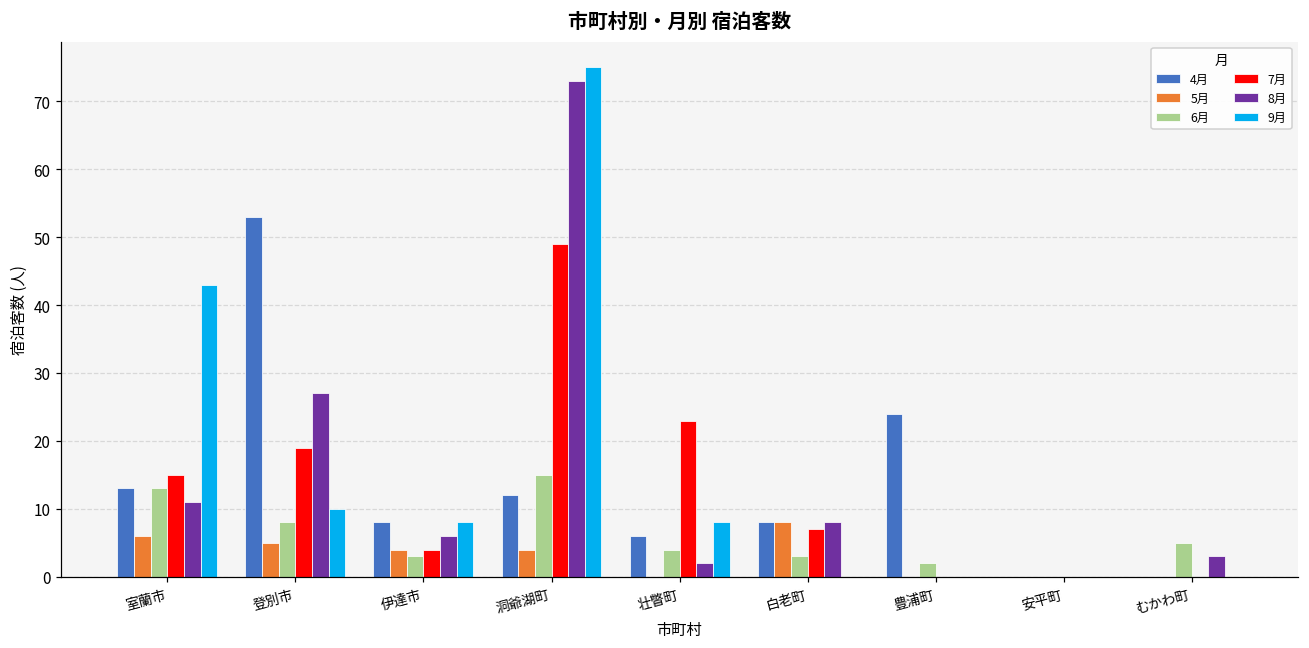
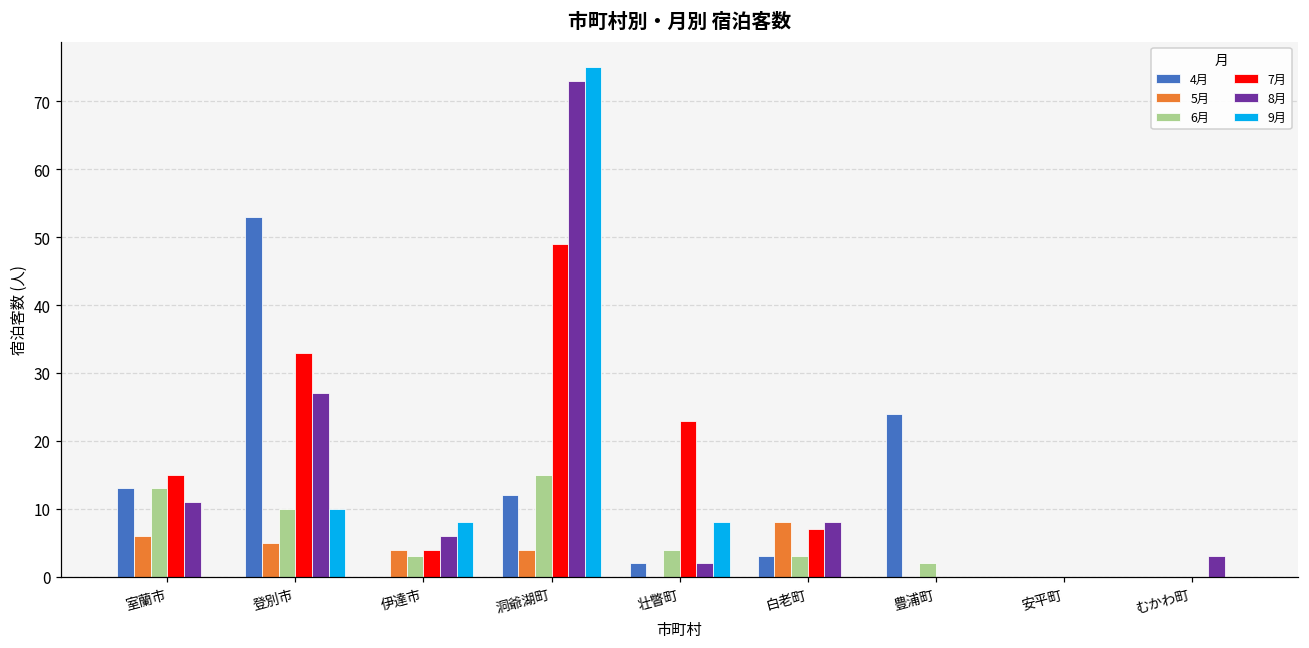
9月, 室蘭市: 43 -> 0
6月, 登別市: 8 -> 10
7月, 登別市: 19 -> 33
4月, 伊達市: 8 -> 0
4月, 壮瞥町: 6 -> 2
4月, 白老町: 8 -> 3
6月, むかわ町: 5 -> 0
